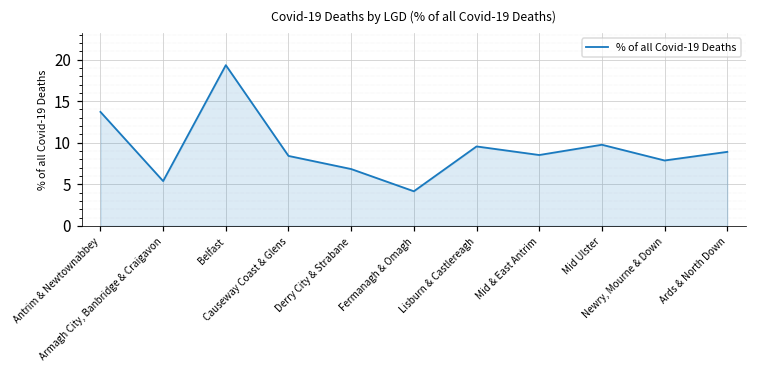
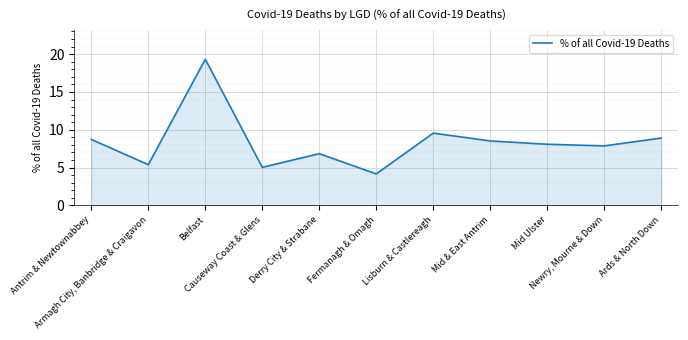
Antrim & Newtownabbey: 14 -> 9
Causeway Coast & Glens: 8 -> 5
Mid Ulster: 10 -> 8
